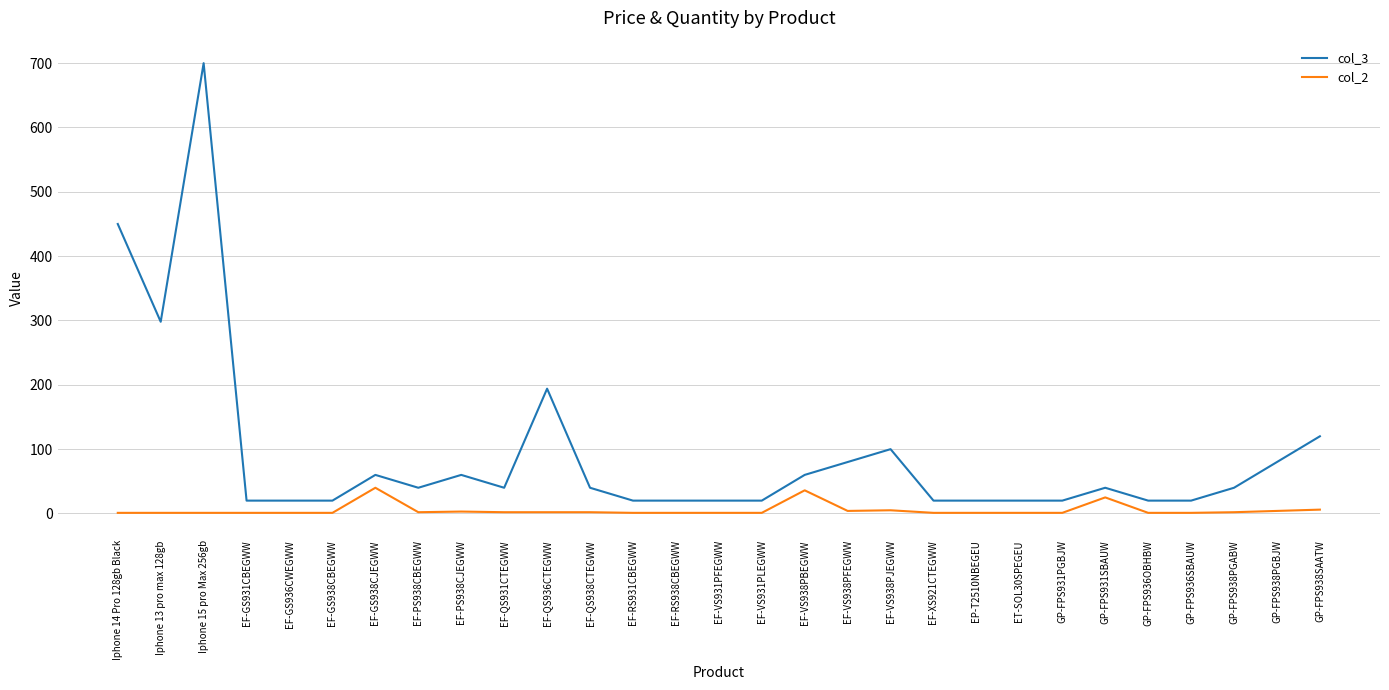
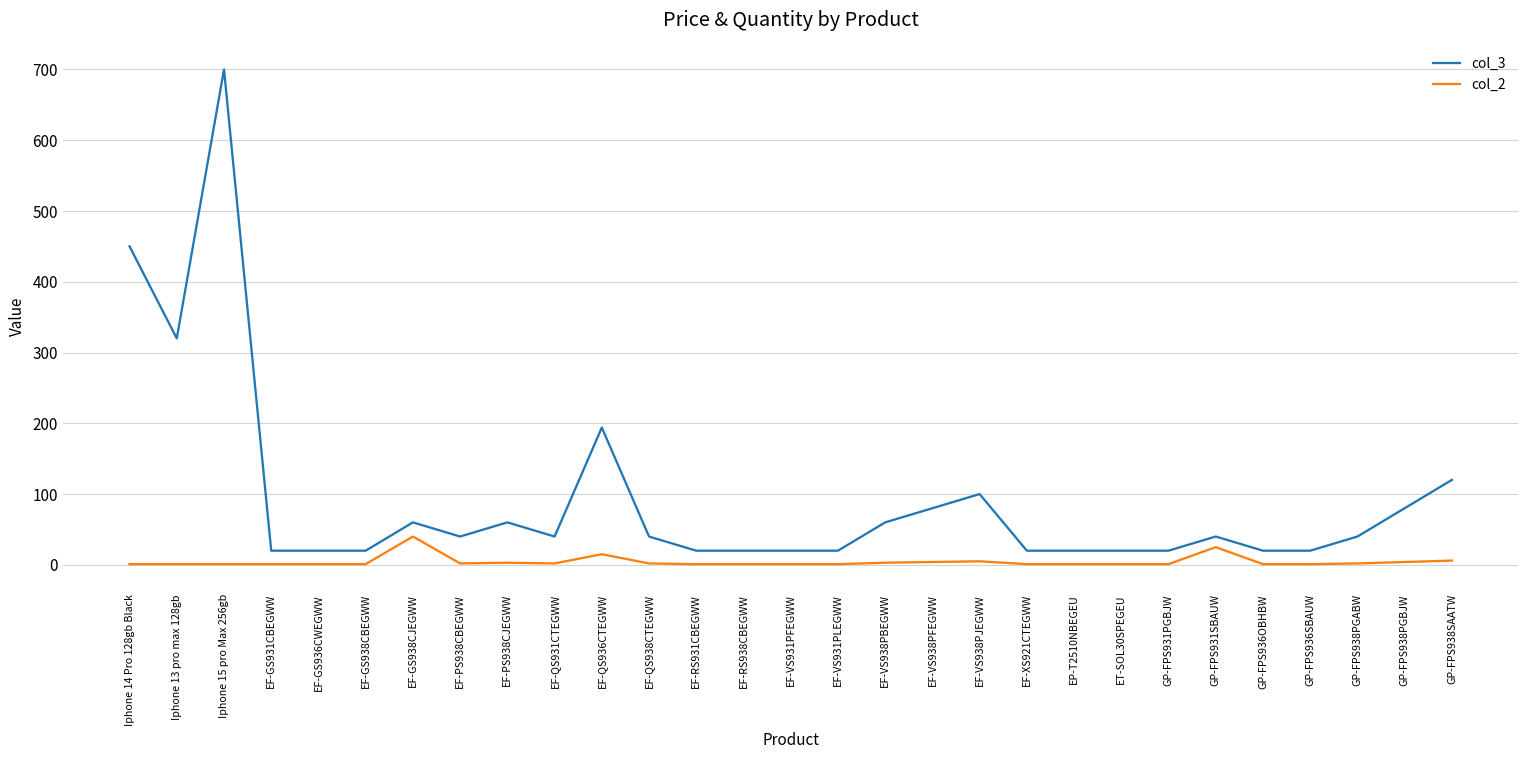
col_3, Iphone 13 pro max 128gb: 300 -> 320
col_2, EF-QS936CTEGWW: 0 -> 20
col_2, EF-VS938PBEGWW: 40 -> 0
